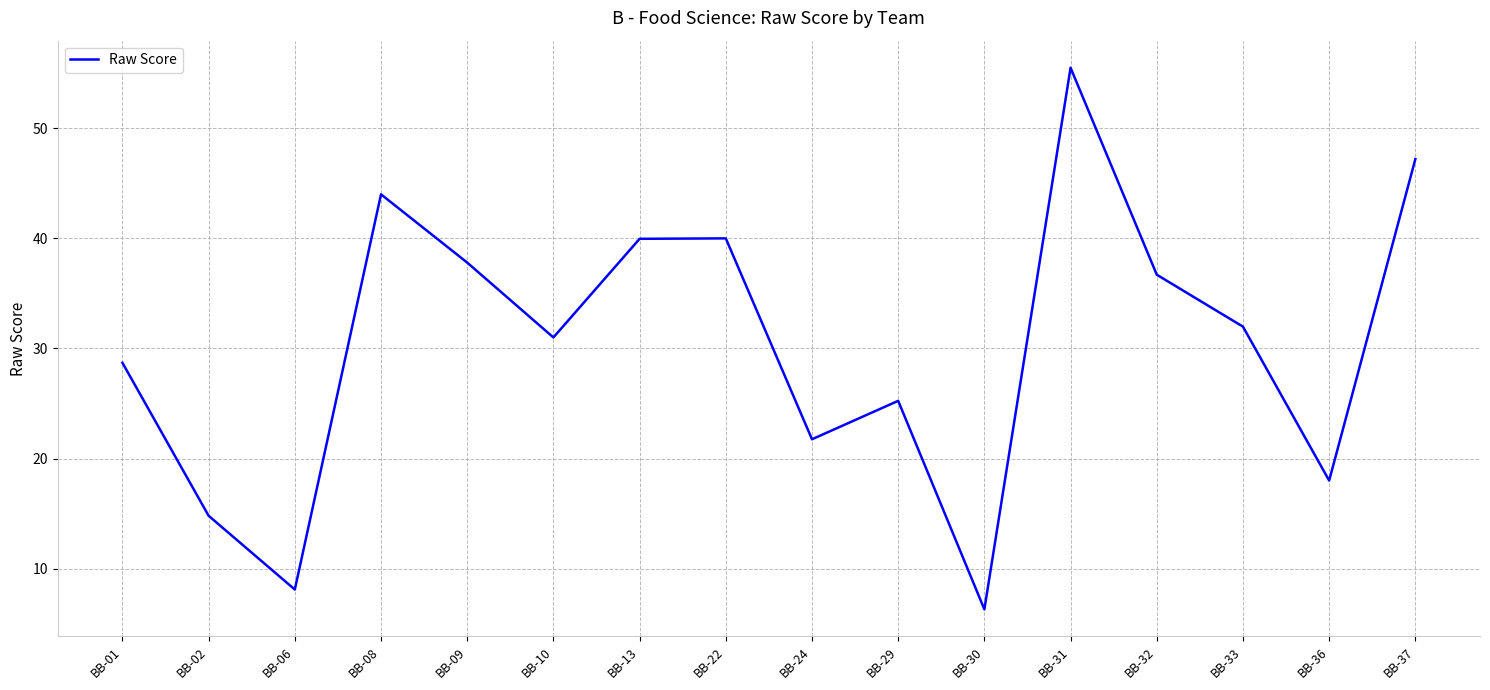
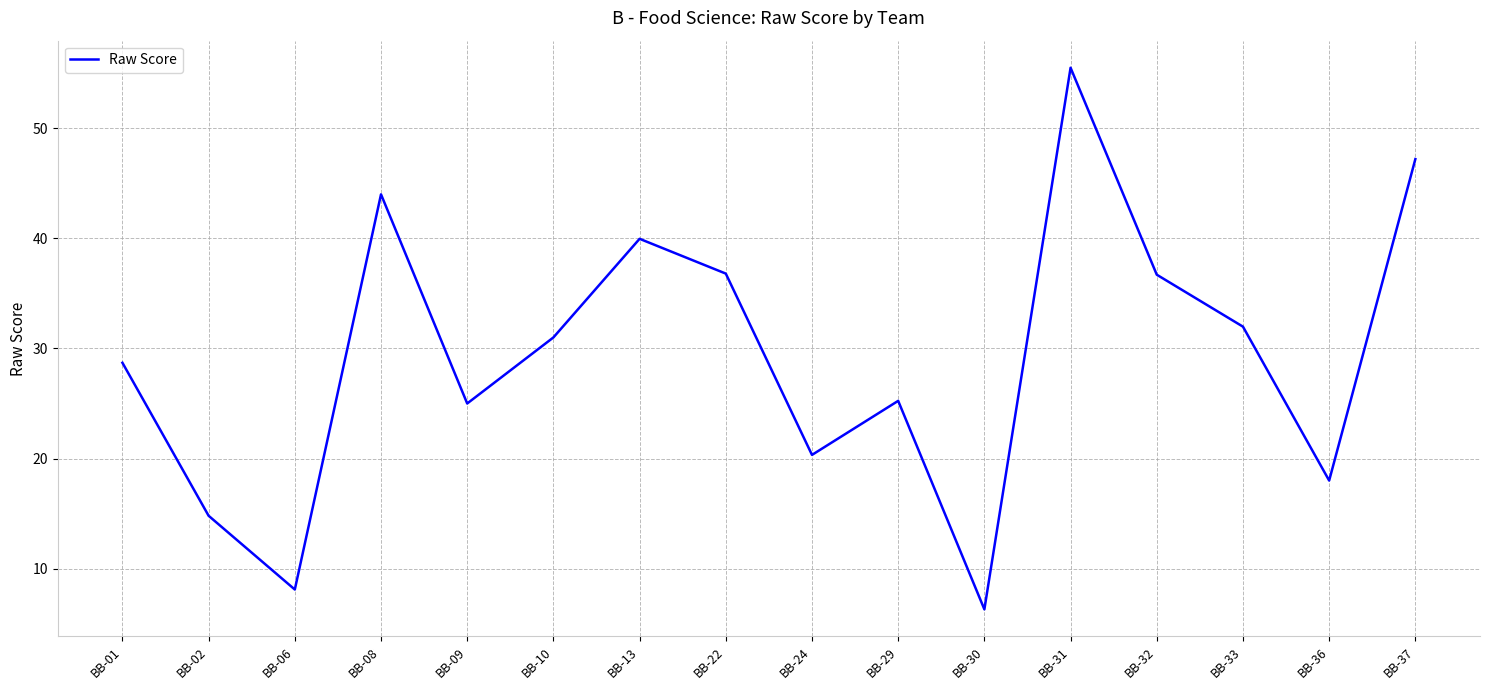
BB-09: 37.8 -> 25.0
BB-22: 40.0 -> 36.8
BB-24: 21.8 -> 20.3
